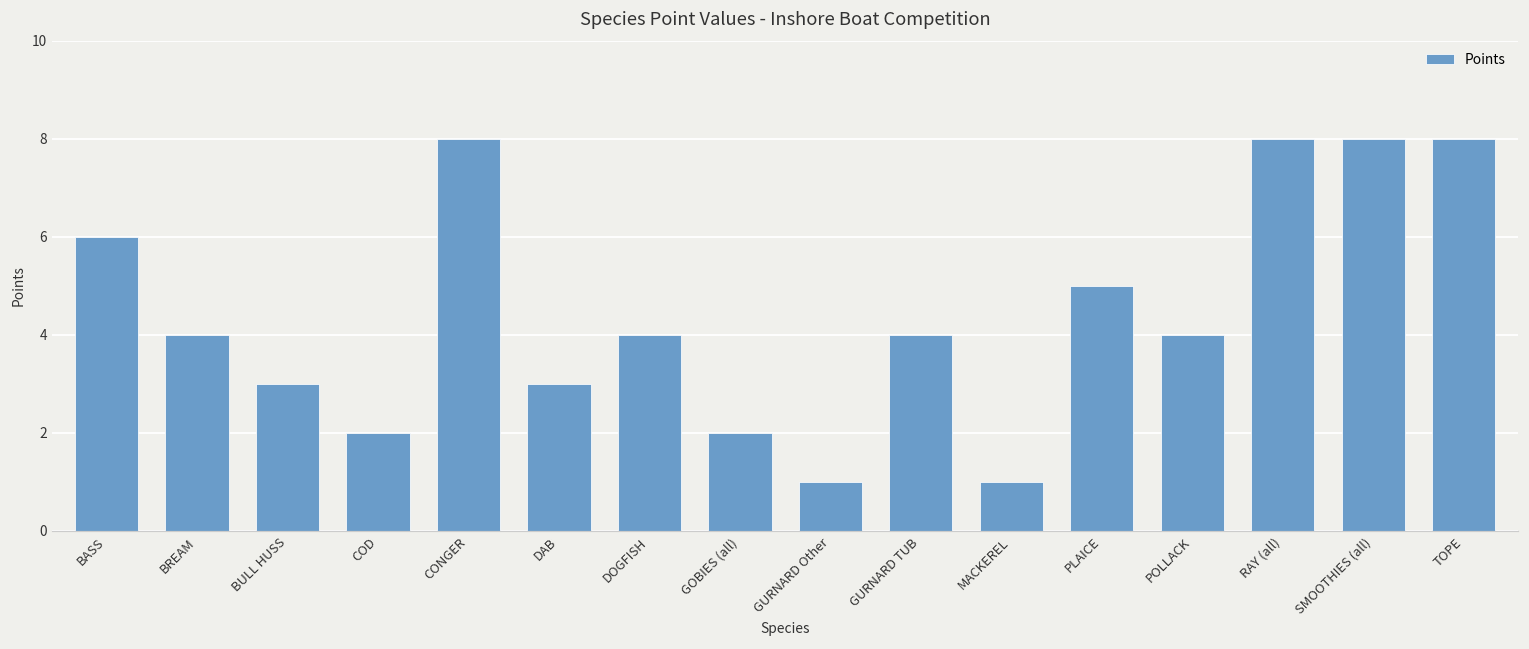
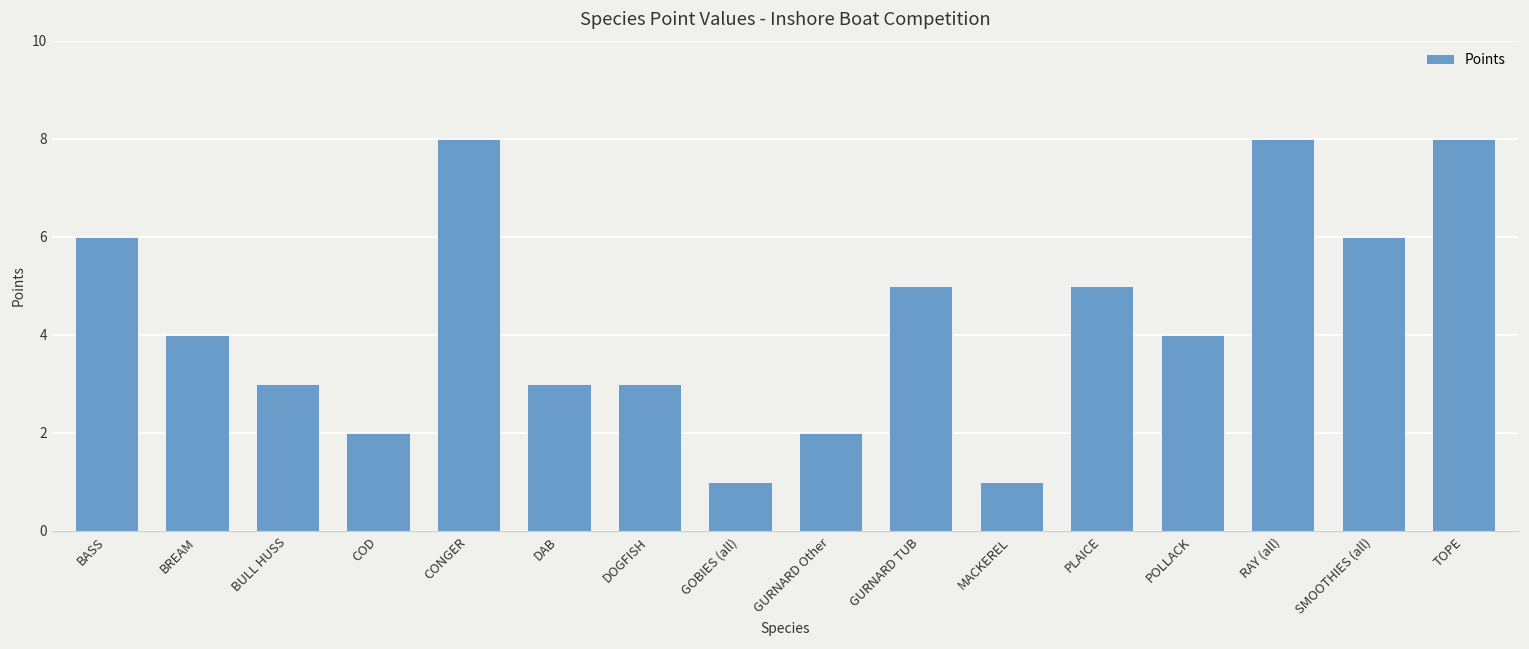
DOGFISH: 4 -> 3
GOBIES (all): 2 -> 1
GURNARD Other: 1 -> 2
GURNARD TUB: 4 -> 5
SMOOTHIES (all): 8 -> 6
